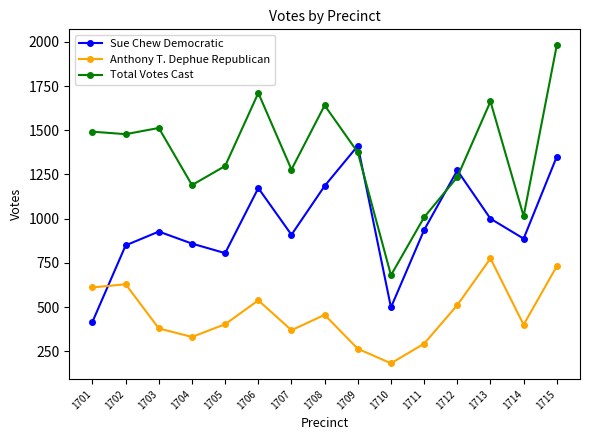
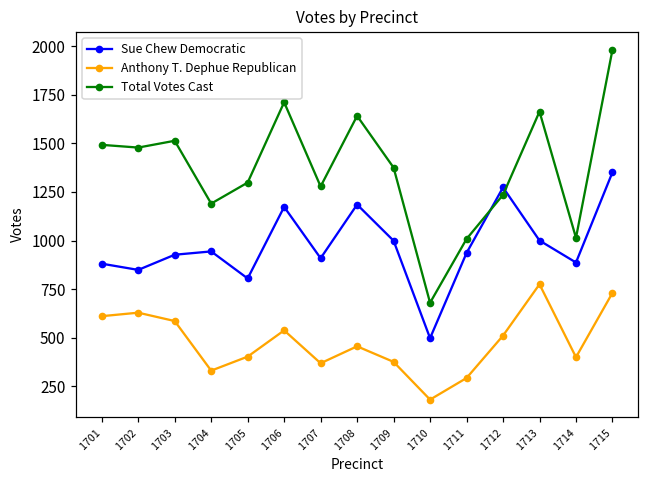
Sue Chew Democratic, 1701: 420 -> 880
Anthony T. Dephue Republican, 1703: 380 -> 590
Sue Chew Democratic, 1704: 860 -> 940
Sue Chew Democratic, 1709: 1410 -> 1000
Anthony T. Dephue Republican, 1709: 260 -> 380
